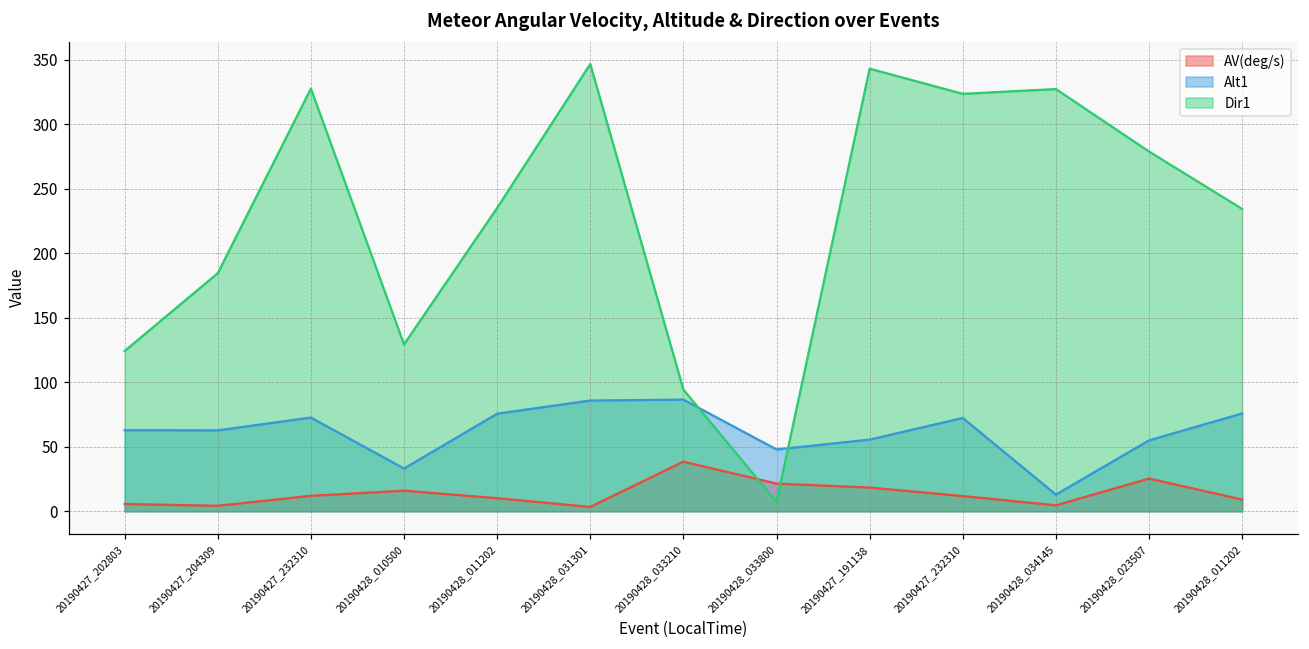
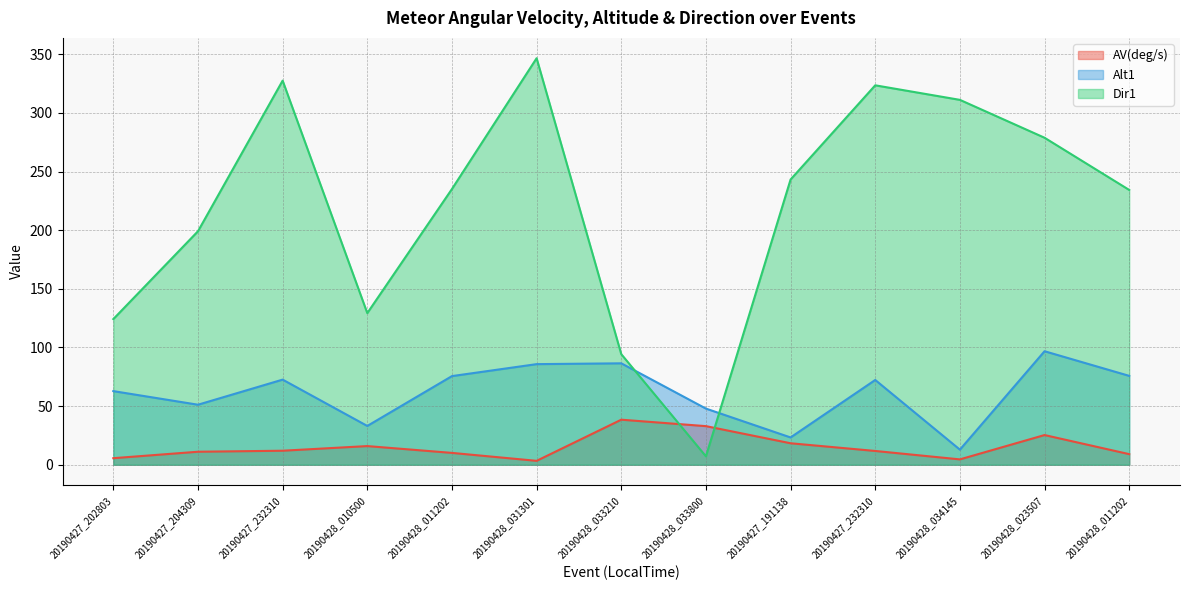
AV(deg/s), 20190427_204309: 4 -> 11
Alt1, 20190427_204309: 63 -> 51
Dir1, 20190427_204309: 185 -> 199
AV(deg/s), 20190428_033800: 21 -> 33
Alt1, 20190427_191138: 56 -> 23
Dir1, 20190427_191138: 343 -> 243
Dir1, 20190428_034145: 327 -> 311
Alt1, 20190428_023507: 55 -> 97
